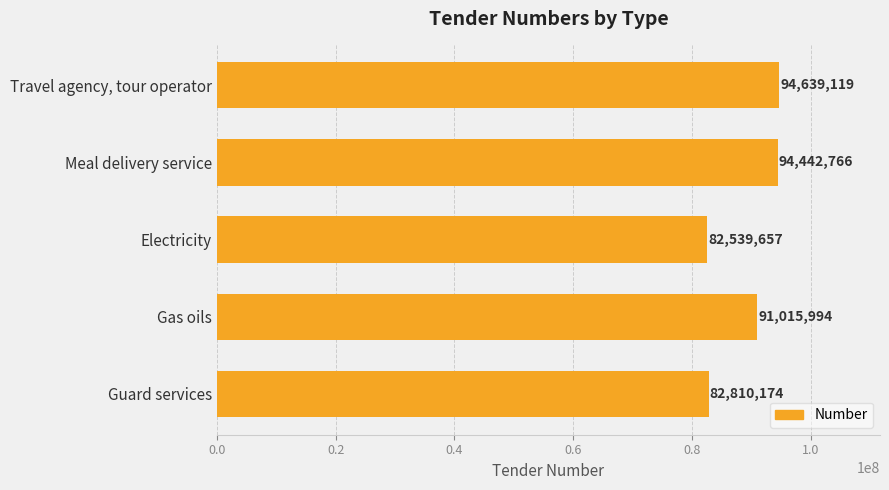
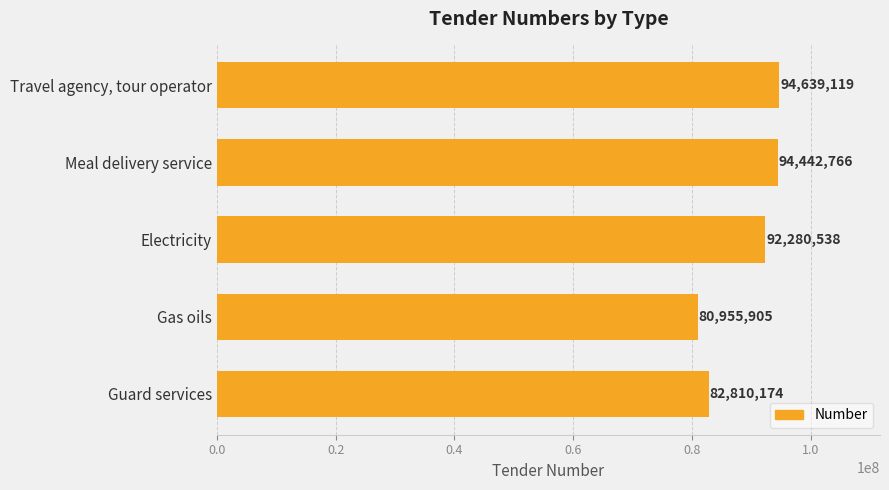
Electricity: 82,539,657 -> 92,280,538
Gas oils: 91,015,994 -> 80,955,905
